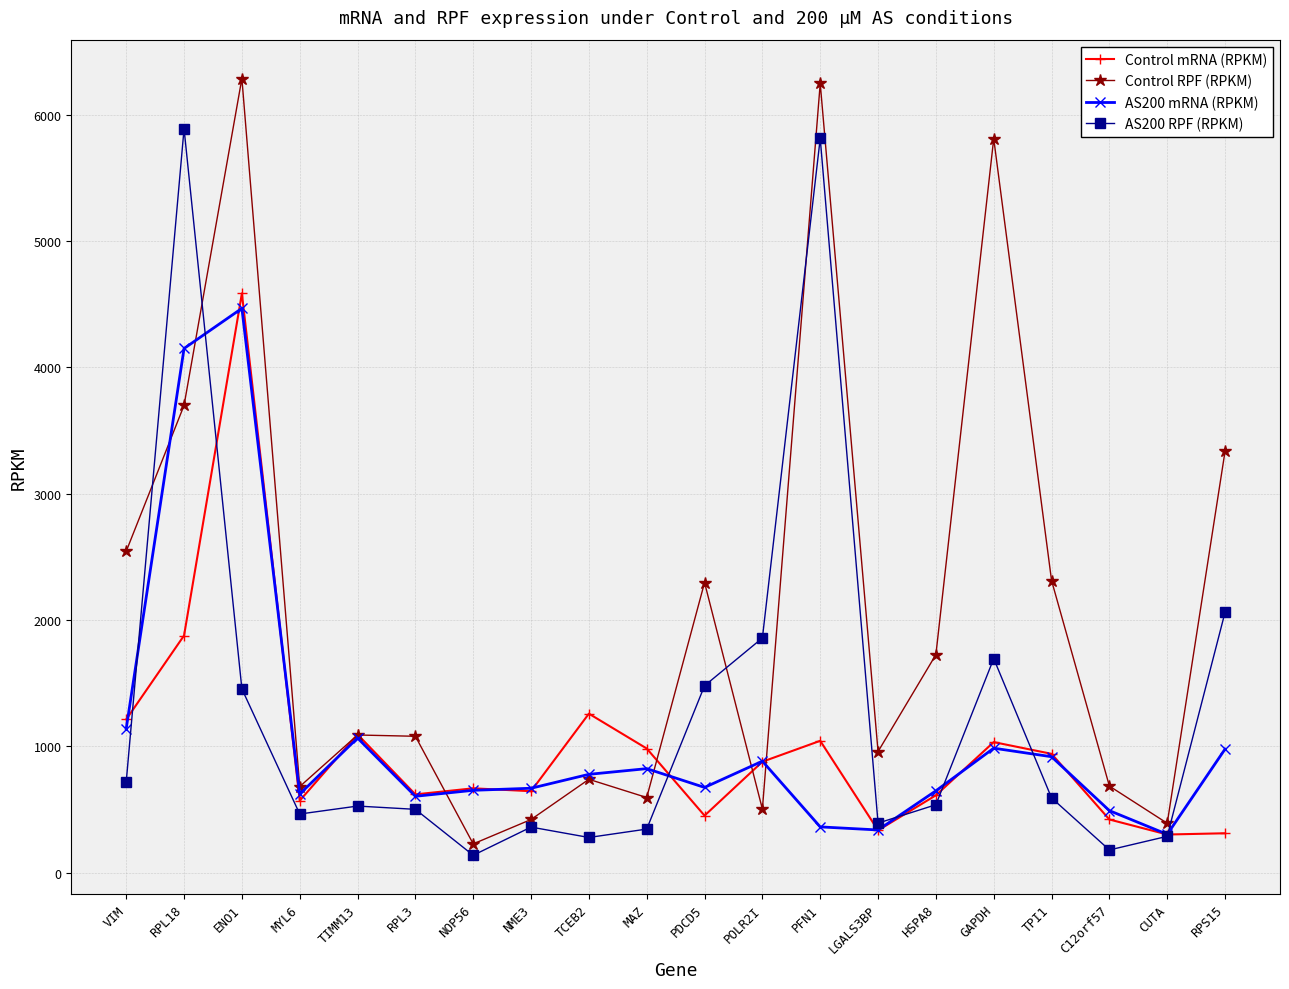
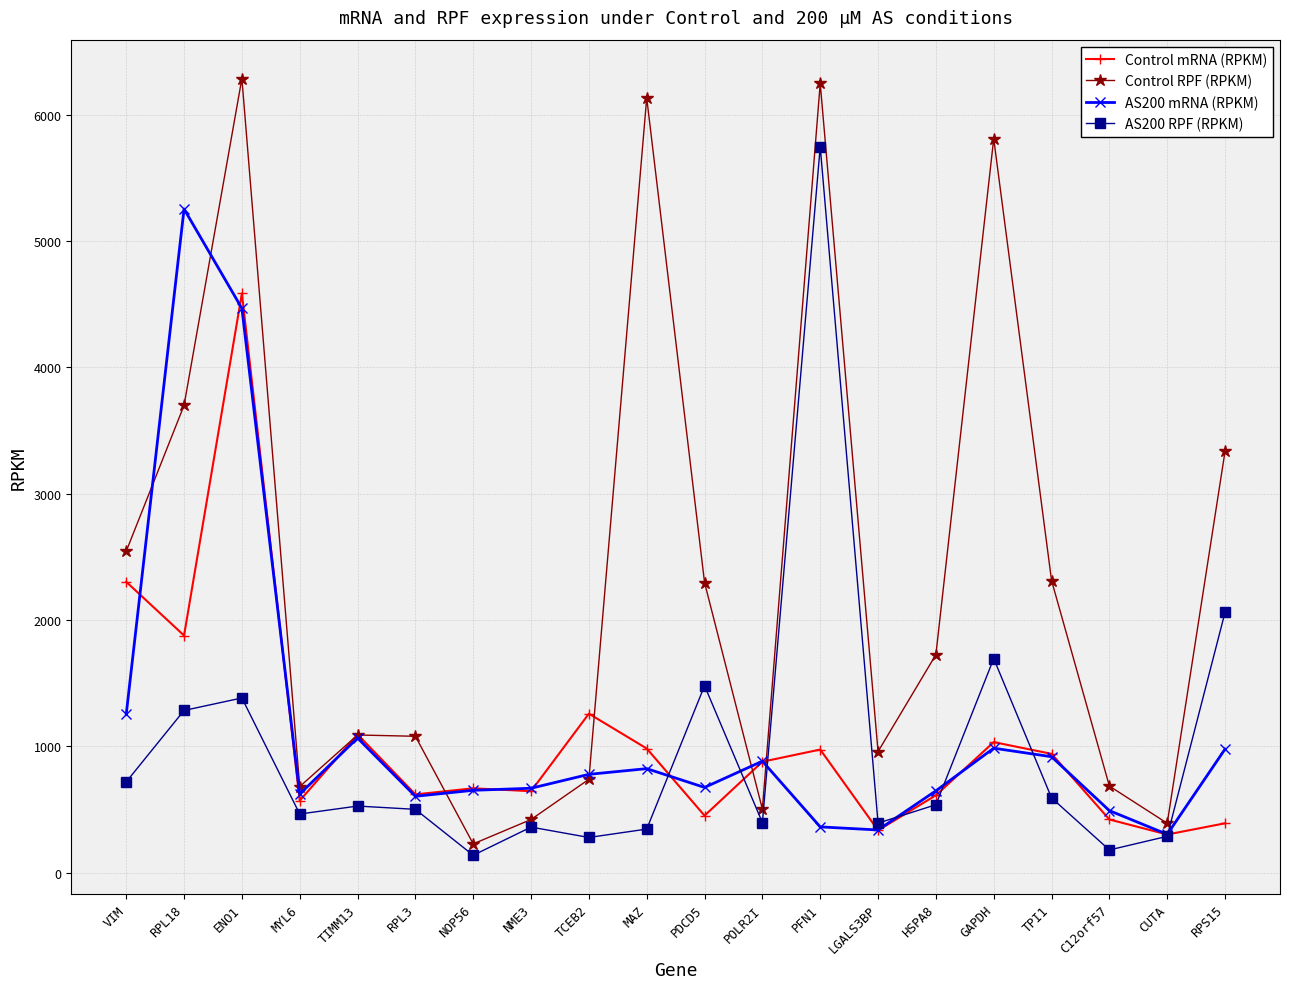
Control mRNA (RPKM), VIM: 1210 -> 2300
AS200 mRNA (RPKM), VIM: 1140 -> 1250
AS200 mRNA (RPKM), RPL18: 4150 -> 5250
AS200 RPF (RPKM), RPL18: 5890 -> 1280
AS200 RPF (RPKM), ENO1: 1460 -> 1380
Control RPF (RPKM), MAZ: 600 -> 6130
AS200 RPF (RPKM), POLR2I: 1860 -> 400
Control mRNA (RPKM), PFN1: 1040 -> 970
AS200 RPF (RPKM), PFN1: 5810 -> 5750
Control mRNA (RPKM), RPS15: 310 -> 390
